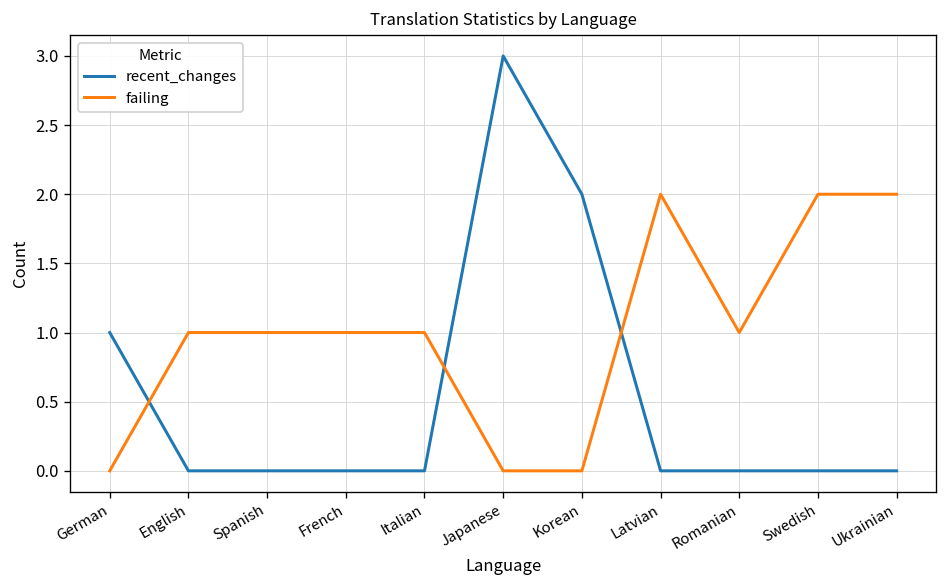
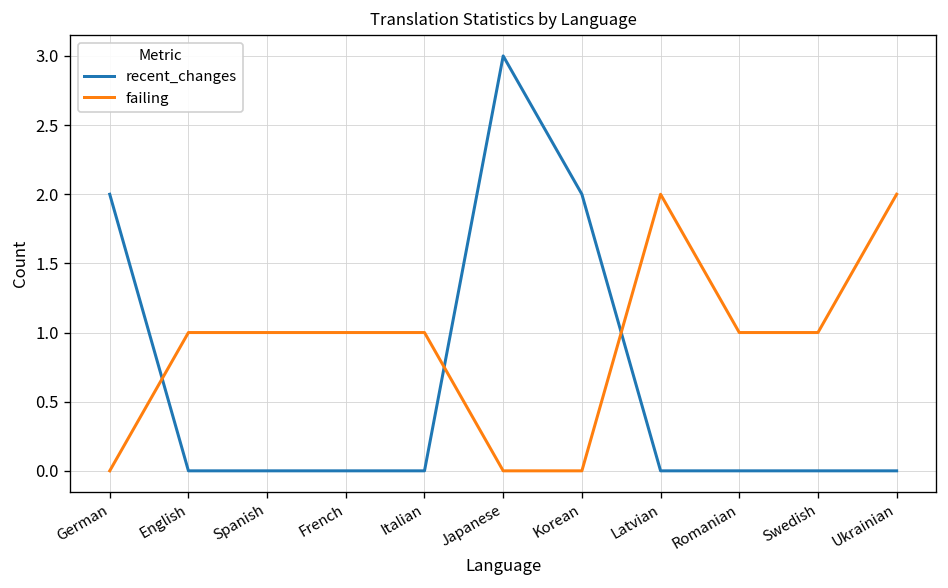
recent_changes, German: 1 -> 2
failing, Swedish: 2 -> 1
